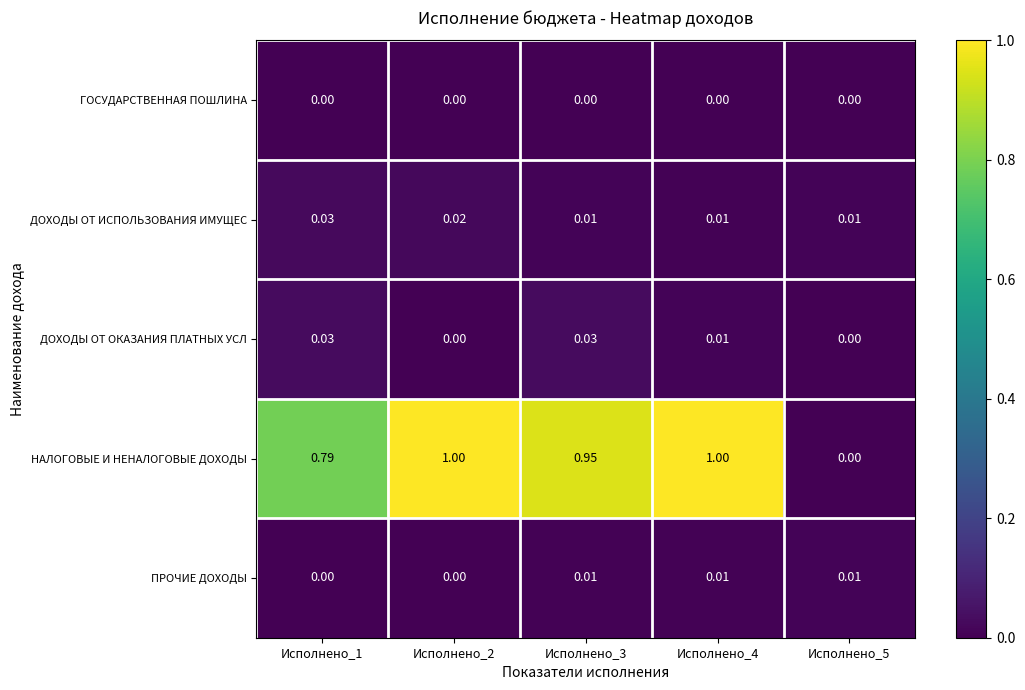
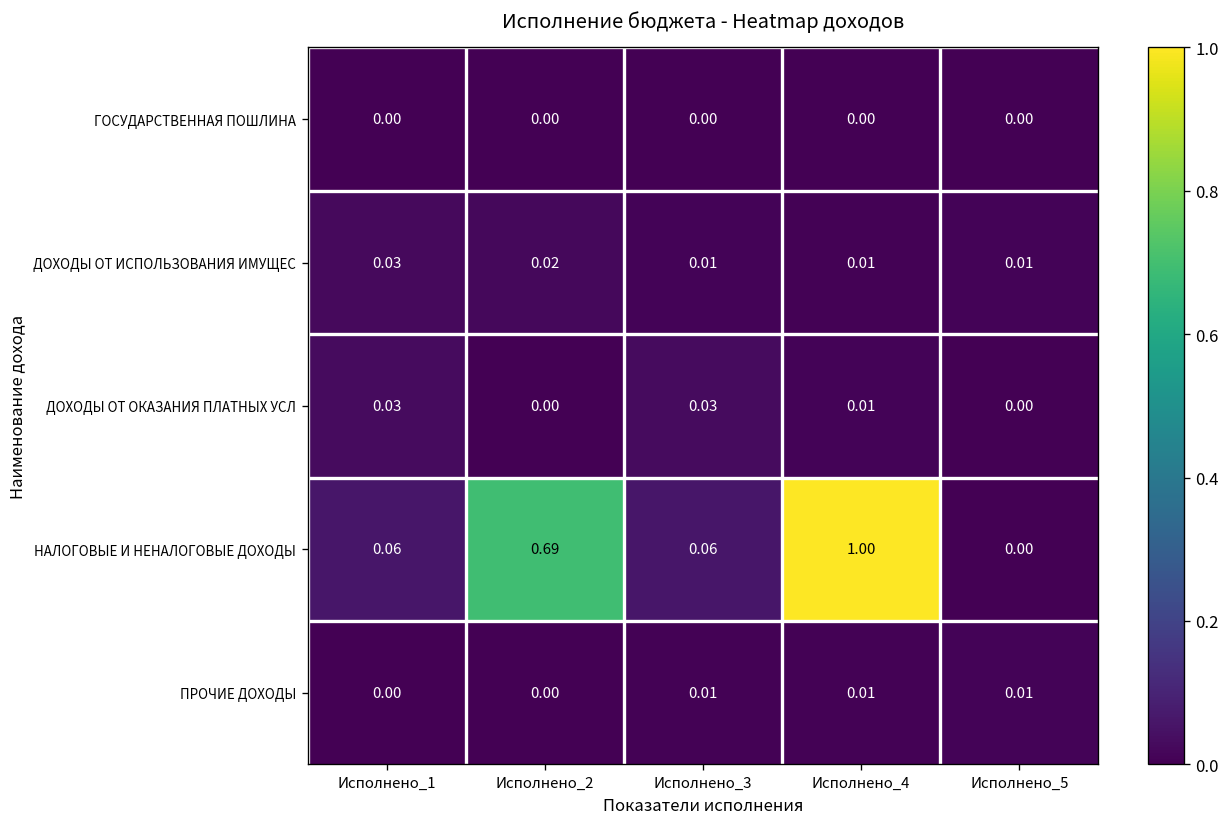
НАЛОГОВЫЕ И НЕНАЛОГОВЫЕ ДОХОДЫ, Исполнено_1: 0.79 -> 0.06
НАЛОГОВЫЕ И НЕНАЛОГОВЫЕ ДОХОДЫ, Исполнено_2: 1.00 -> 0.69
НАЛОГОВЫЕ И НЕНАЛОГОВЫЕ ДОХОДЫ, Исполнено_3: 0.95 -> 0.06
